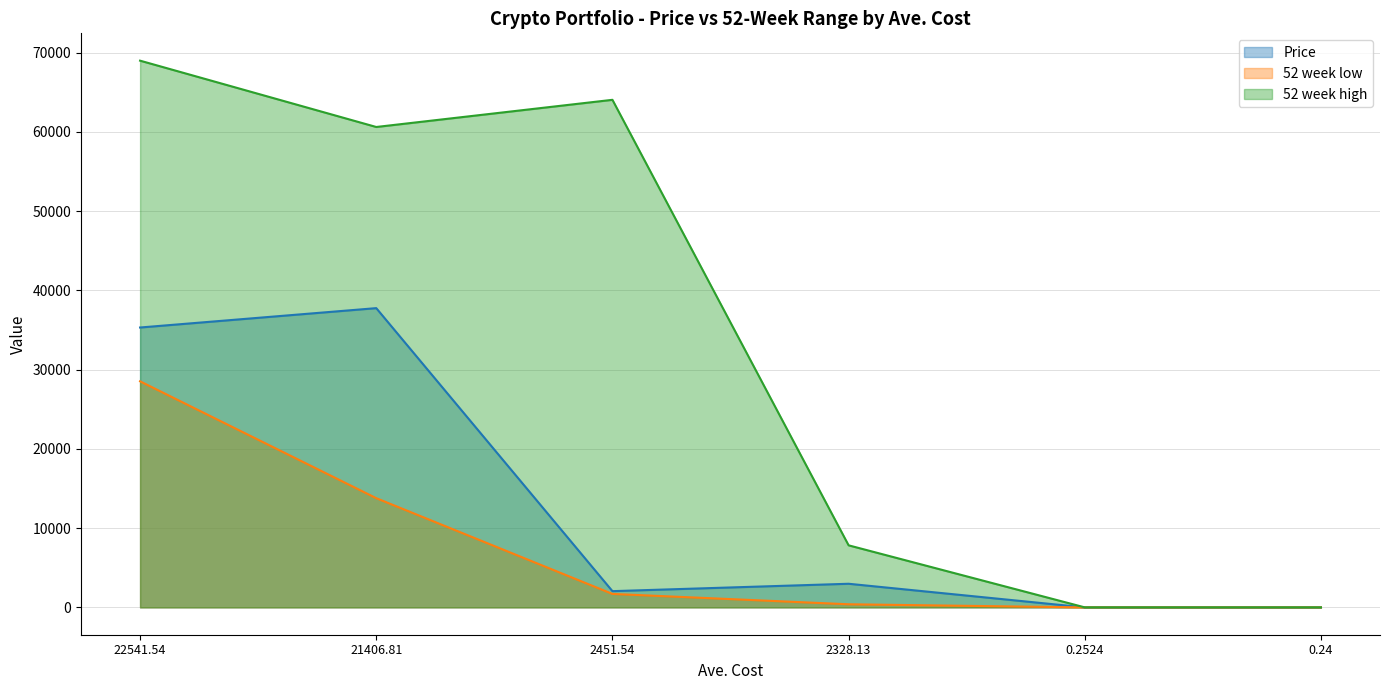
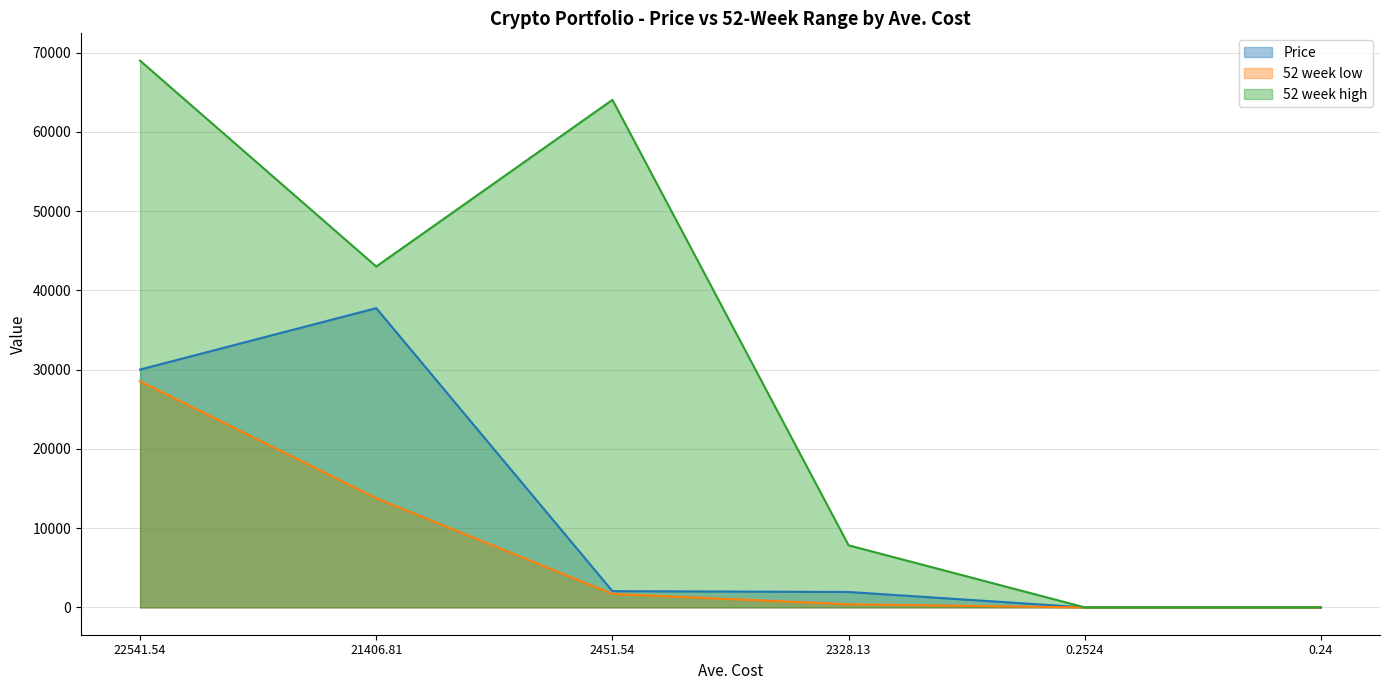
Price, 22541.54: 35000 -> 30000
52 week high, 21406.81: 61000 -> 43000
Price, 2328.13: 3000 -> 2000
